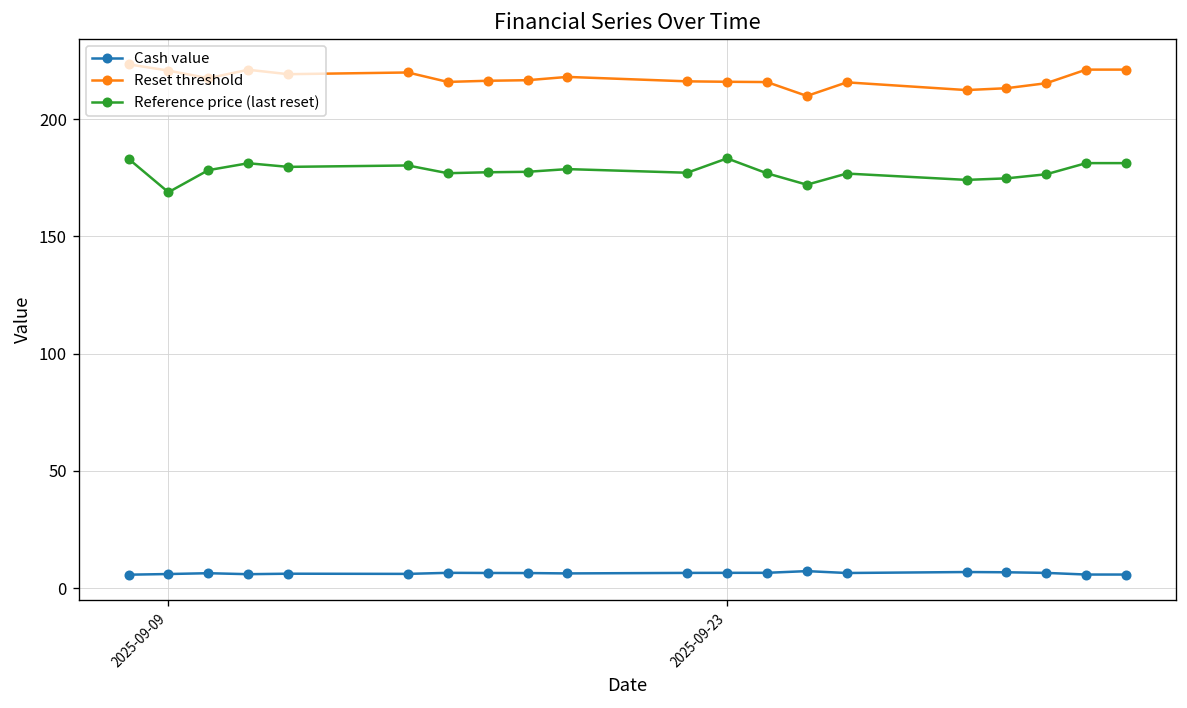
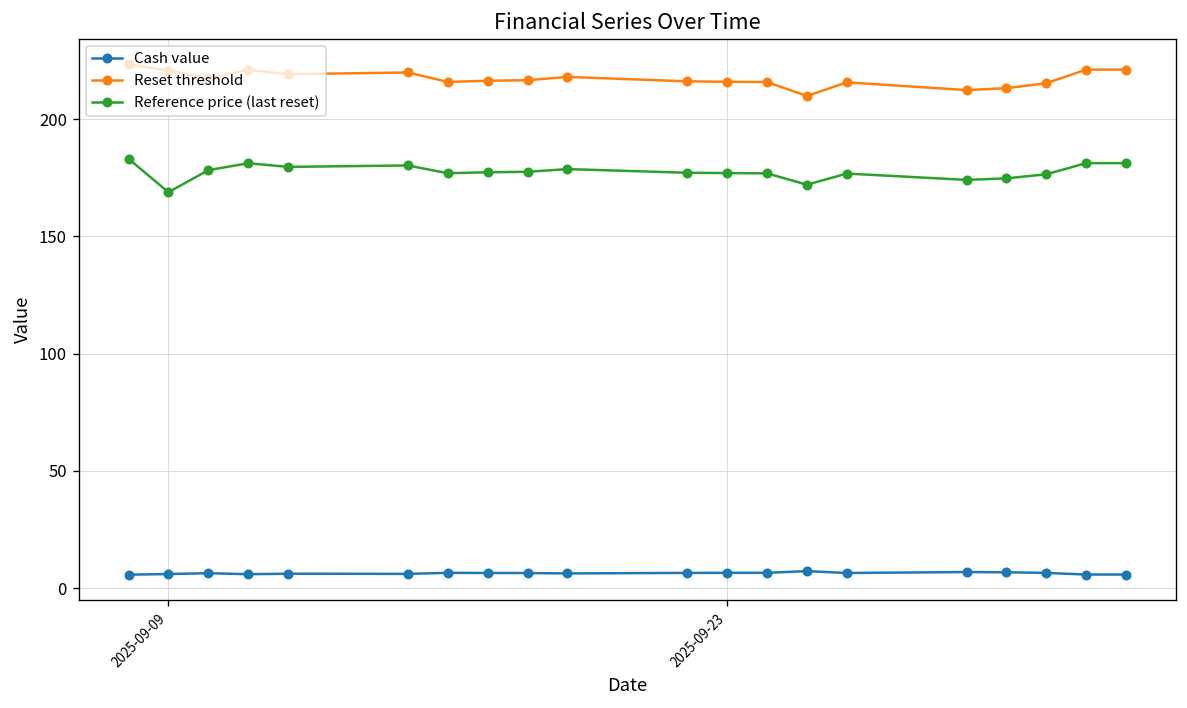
Reference price (last reset), 2025-09-23: 183 -> 177
